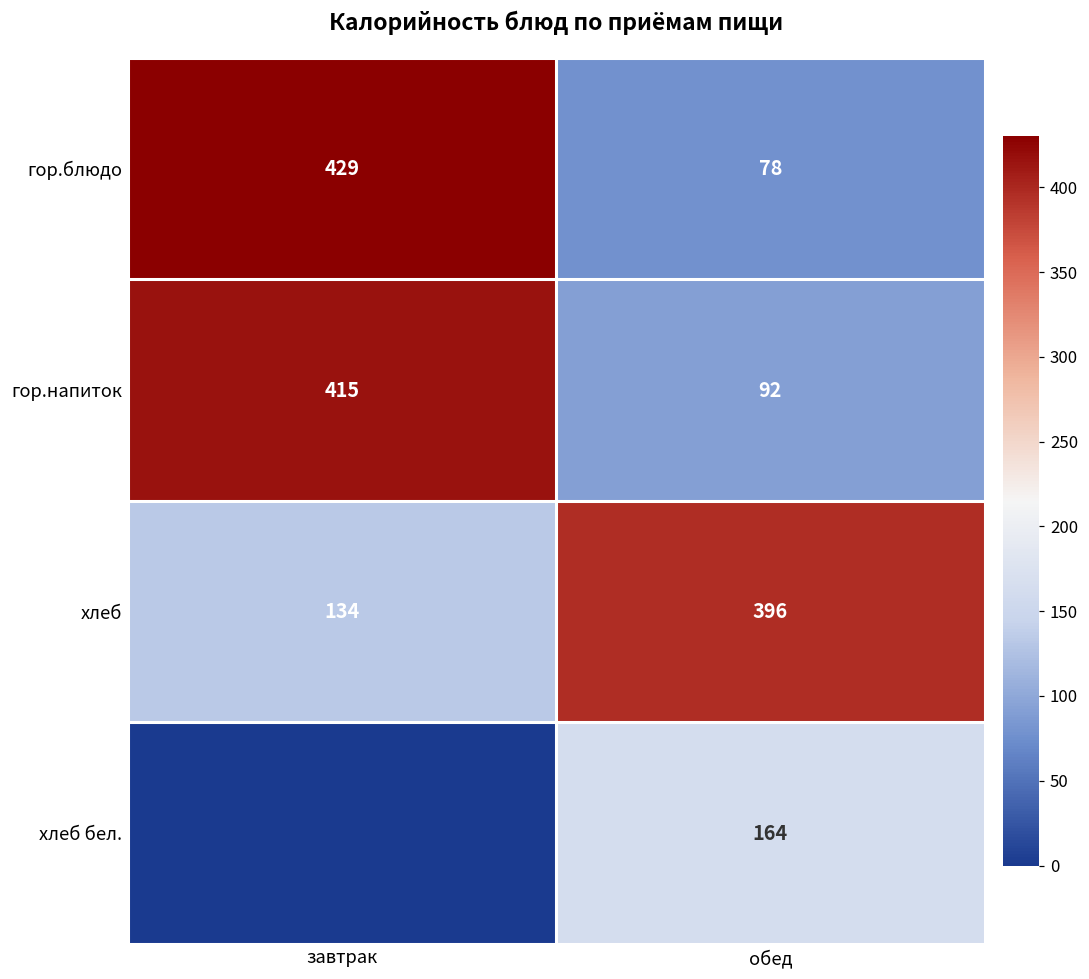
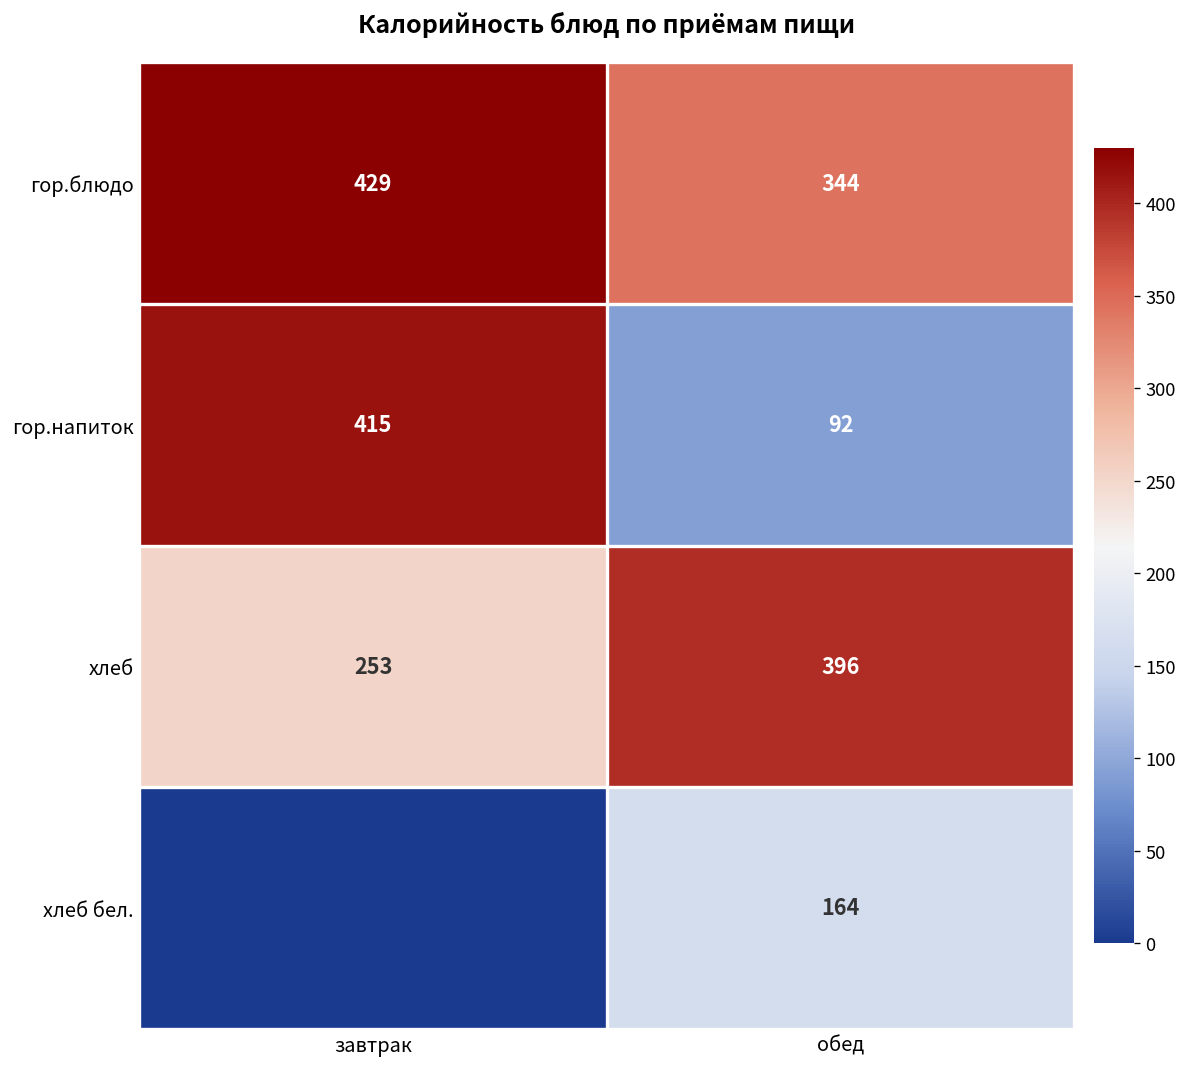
гор.блюдо, обед: 78 -> 344
хлеб, завтрак: 134 -> 253
